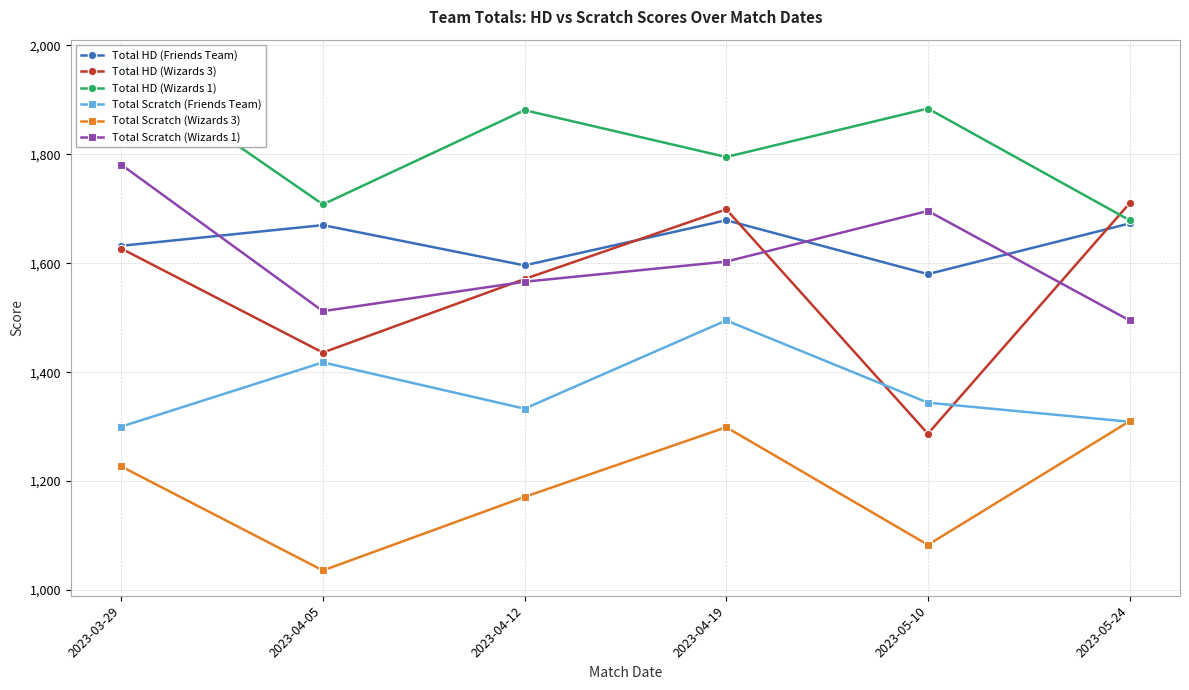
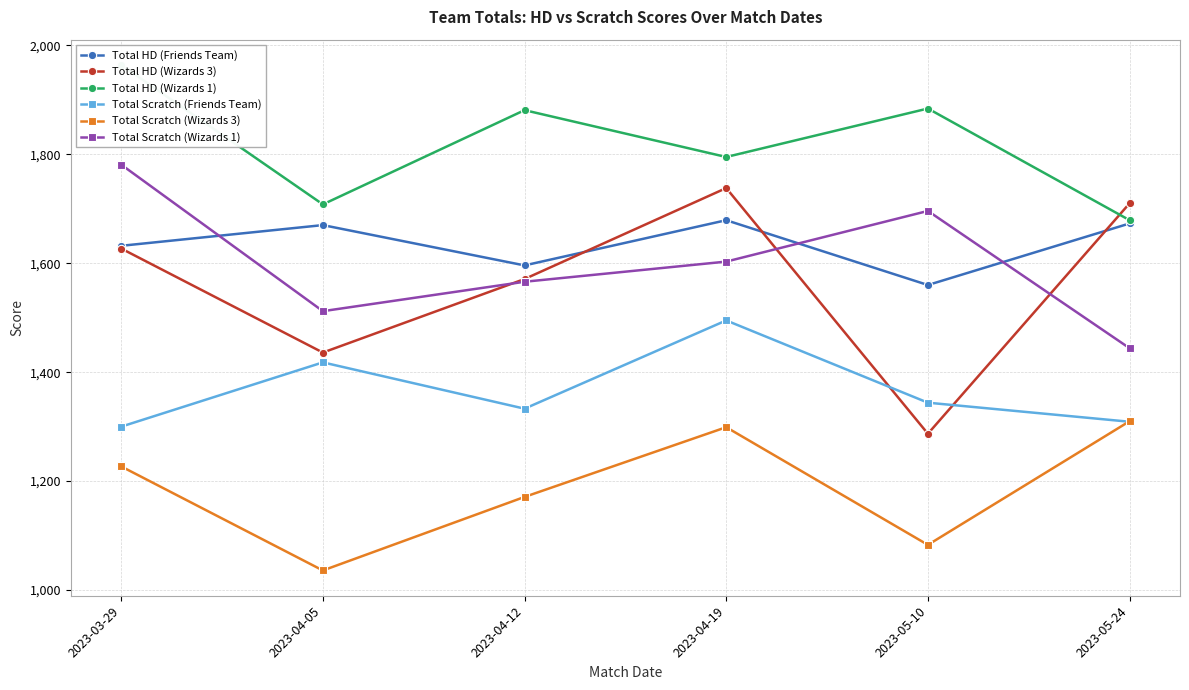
Total HD (Wizards 3), 2023-04-19: 1,700 -> 1,740
Total HD (Friends Team), 2023-05-10: 1,580 -> 1,560
Total Scratch (Wizards 1), 2023-05-24: 1,500 -> 1,440
